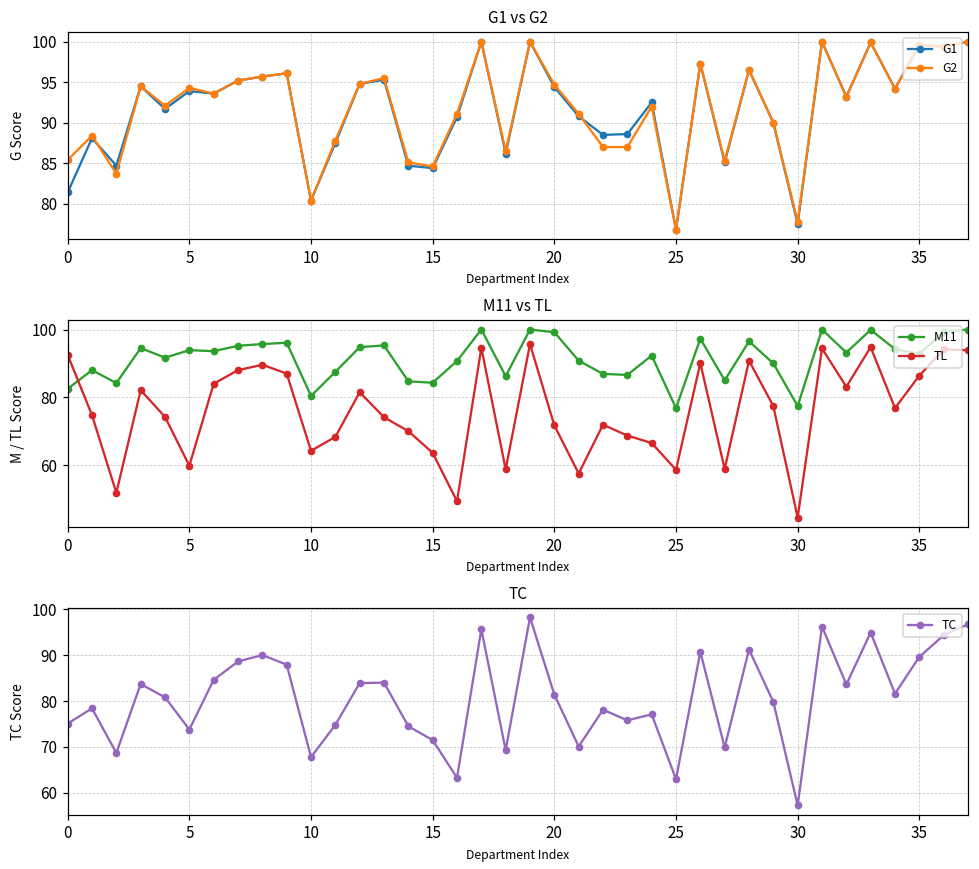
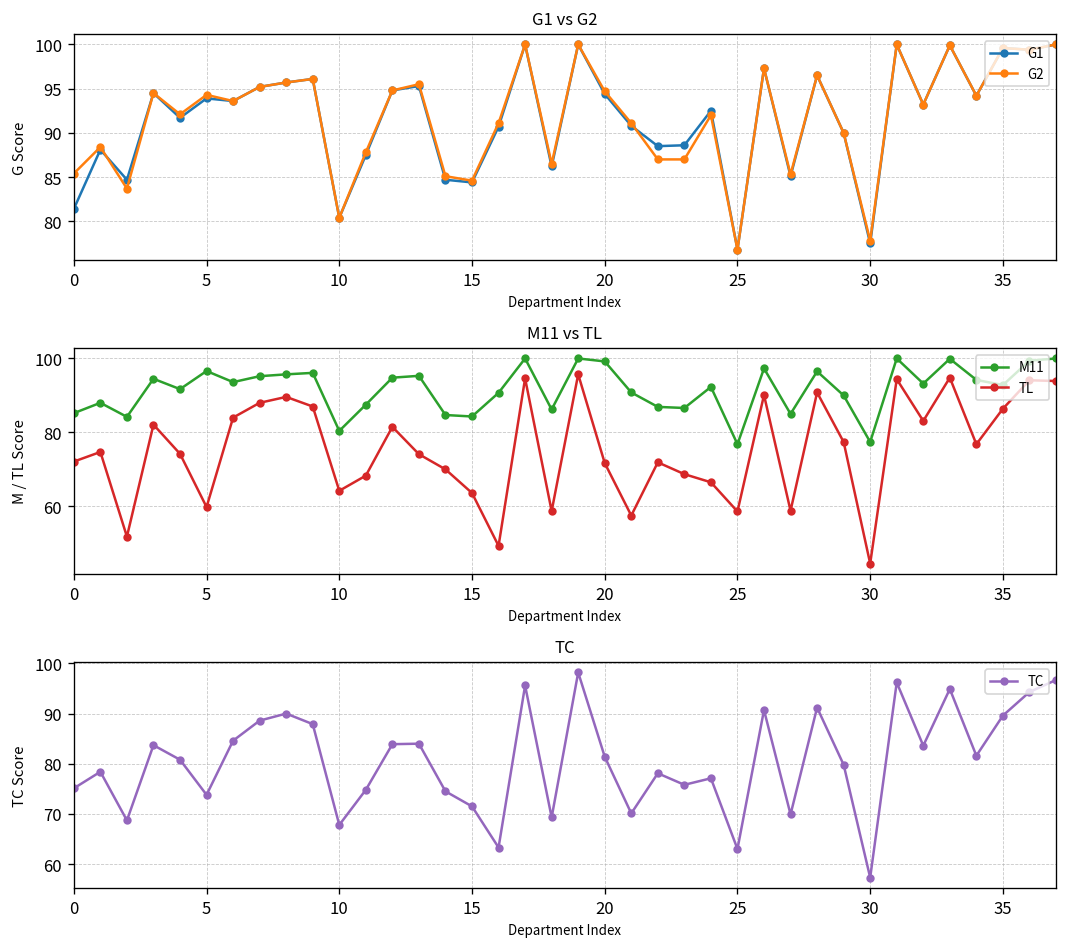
M11 vs TL, M11, 0: 83 -> 85
M11 vs TL, TL, 0: 93 -> 72
M11 vs TL, M11, 5: 94 -> 97
